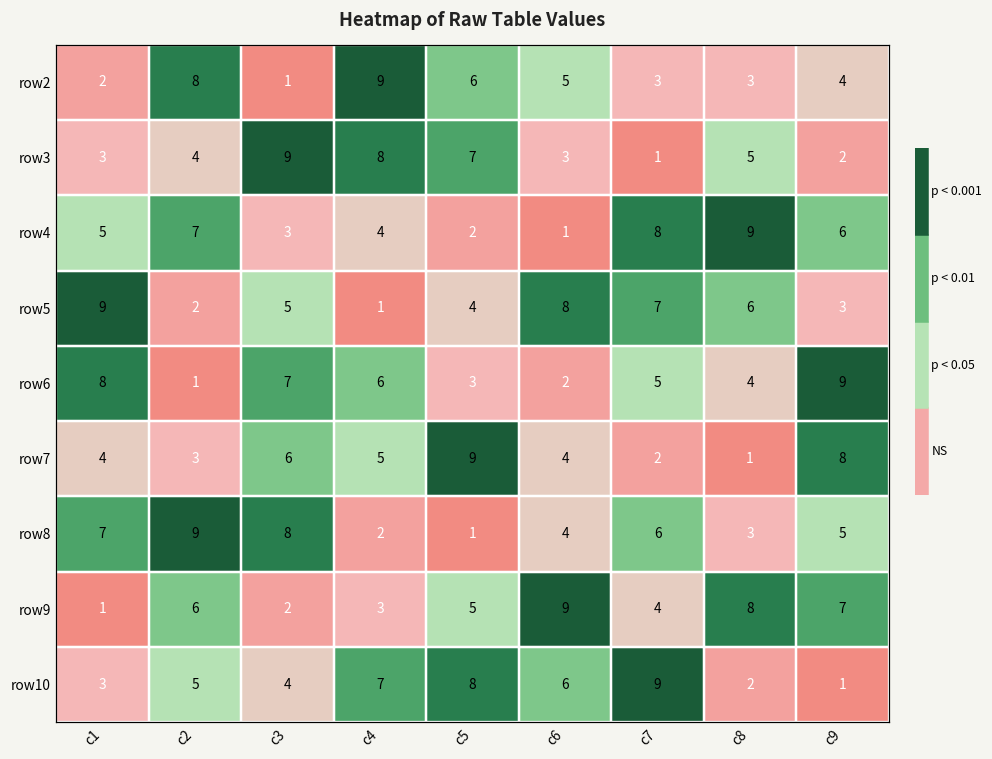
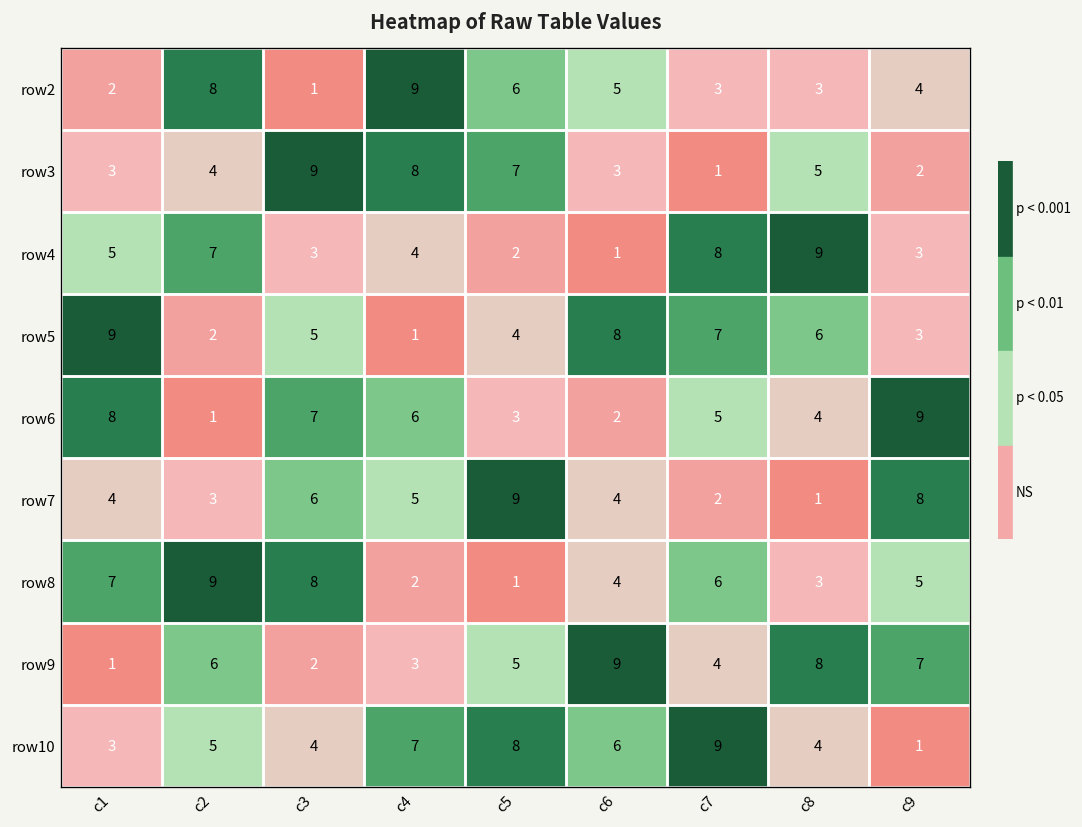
row4, c9: 6 -> 3
row10, c8: 2 -> 4
